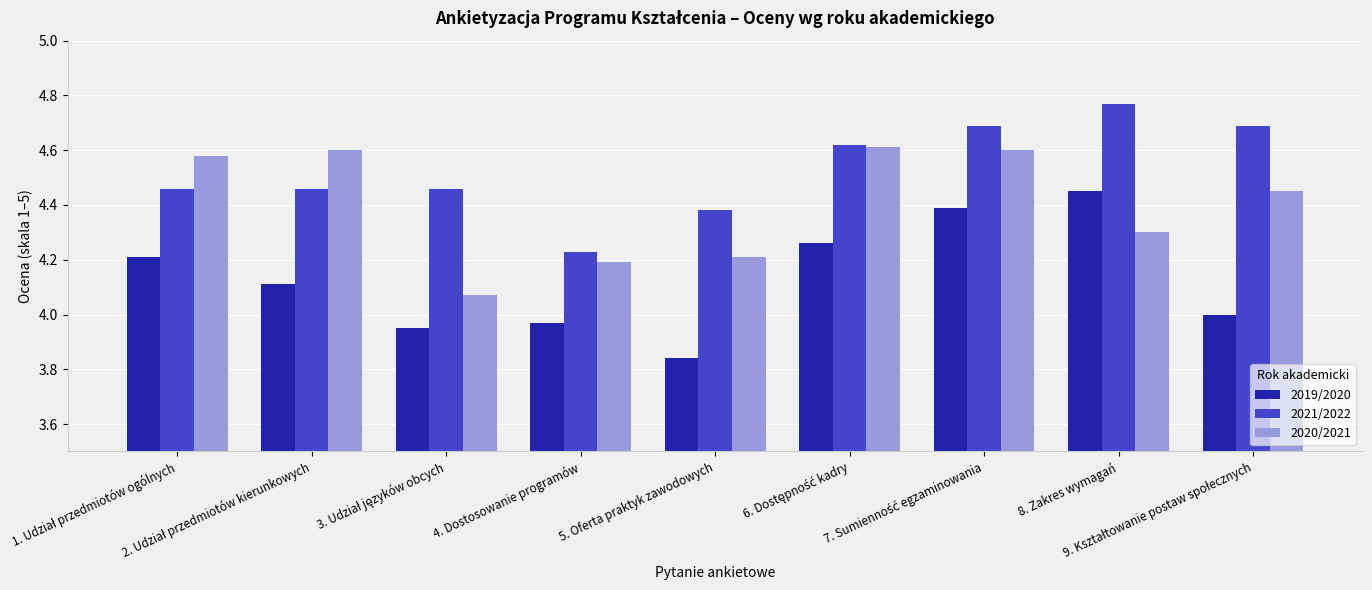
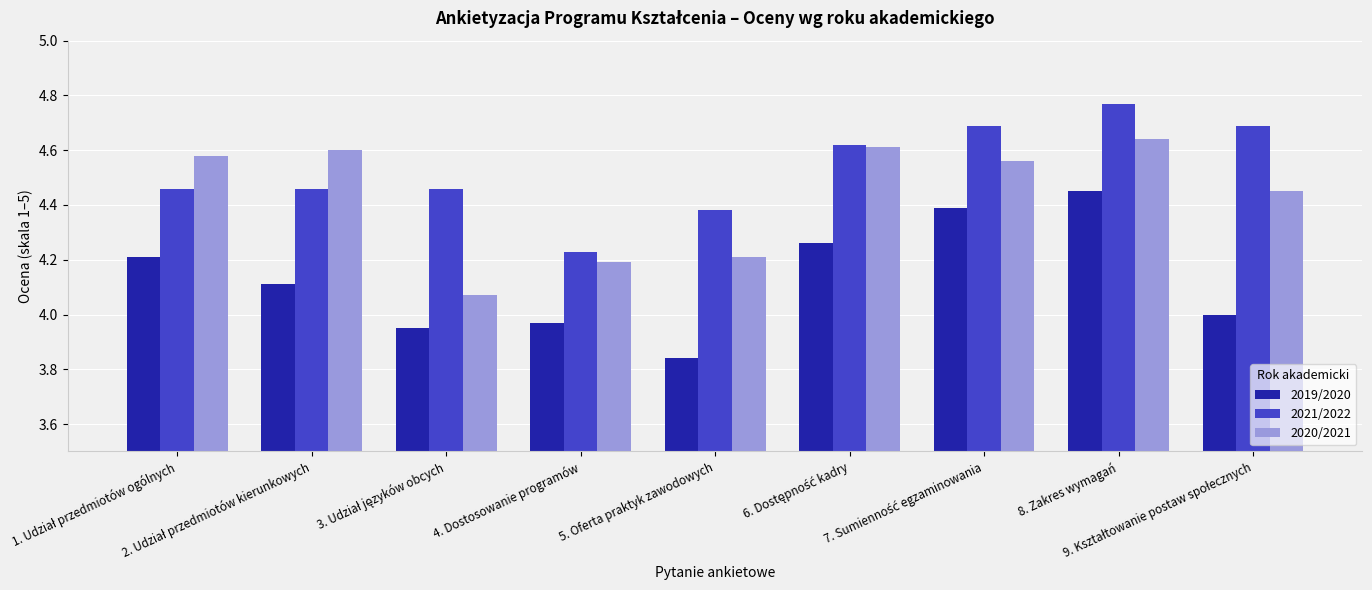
2020/2021, 7. Sumienność egzaminowania: 4.60 -> 4.56
2020/2021, 8. Zakres wymagań: 4.30 -> 4.64
